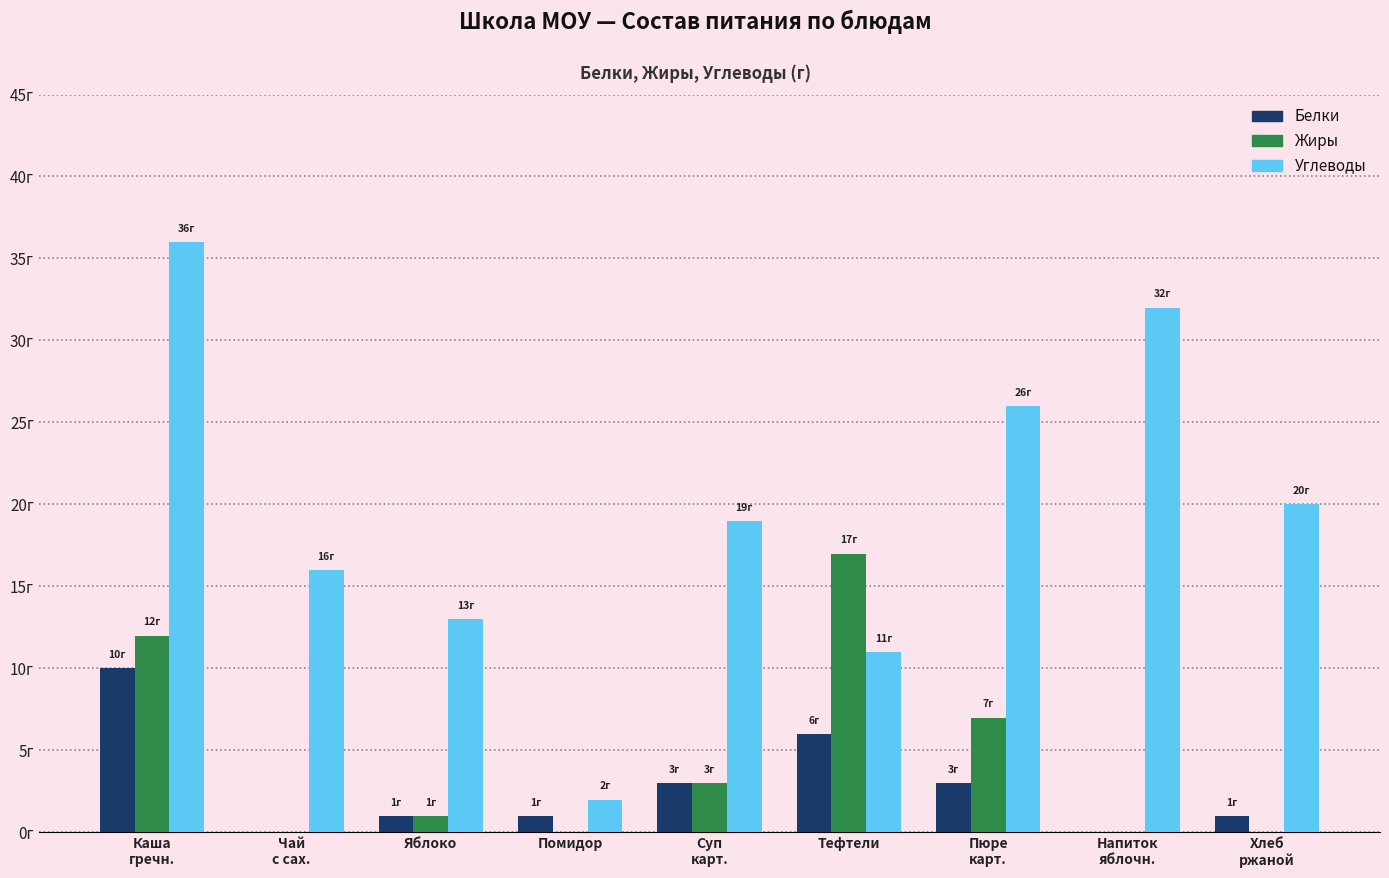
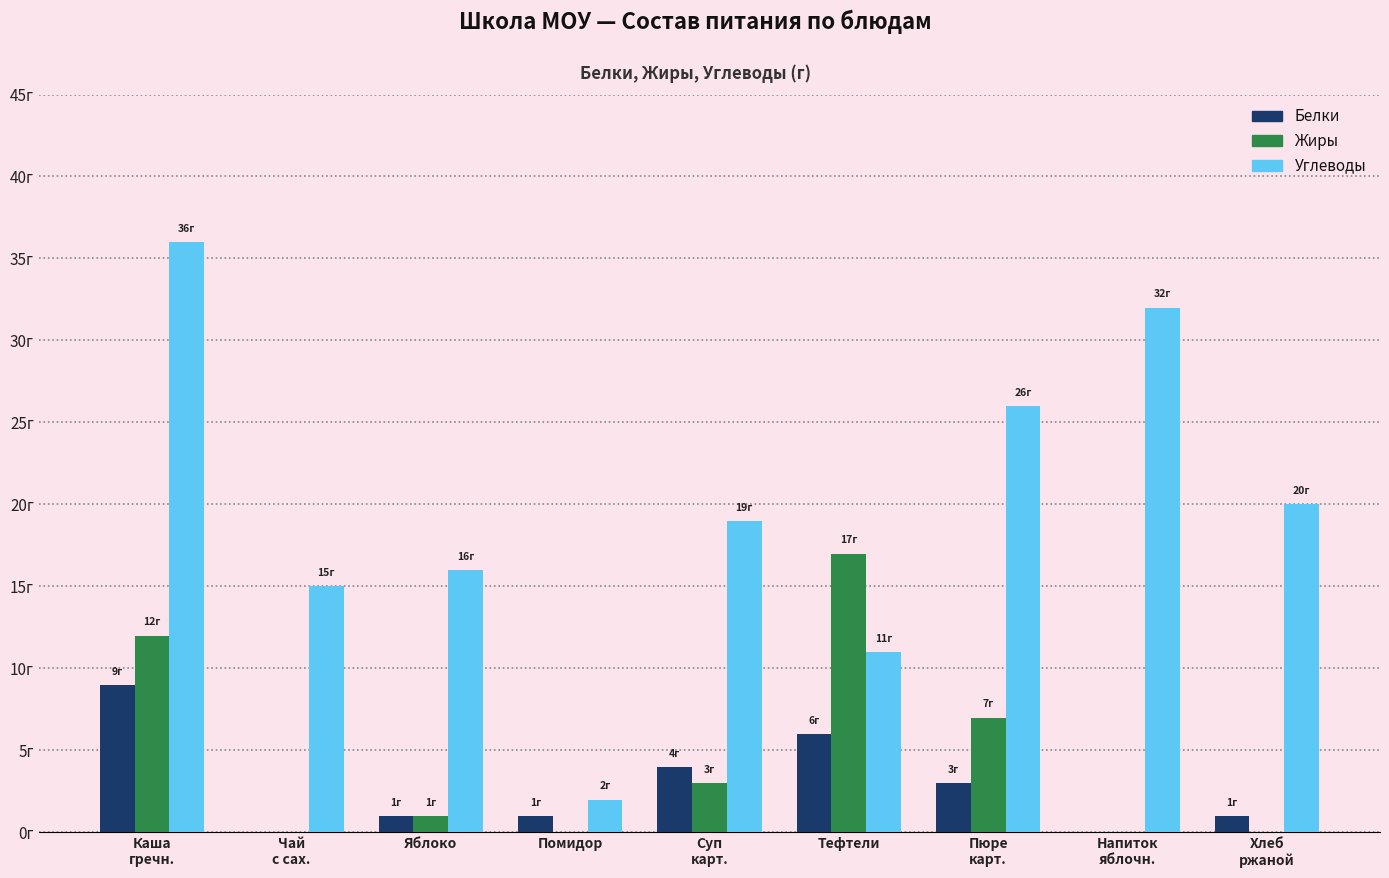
Белки, Каша гречн.: 10г -> 9г
Углеводы, Чай с сах.: 16г -> 15г
Углеводы, Яблоко: 13г -> 16г
Белки, Суп карт.: 3г -> 4г
